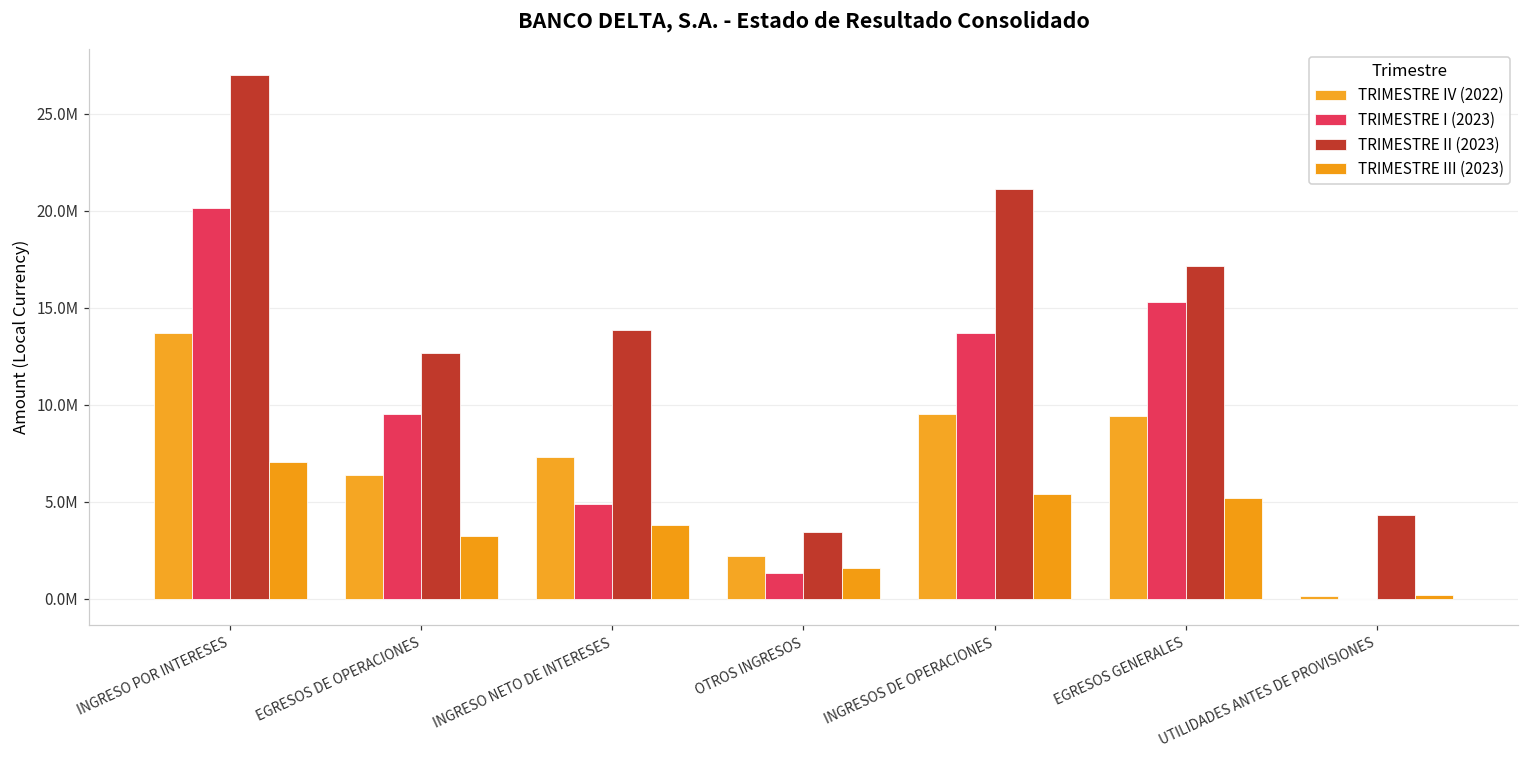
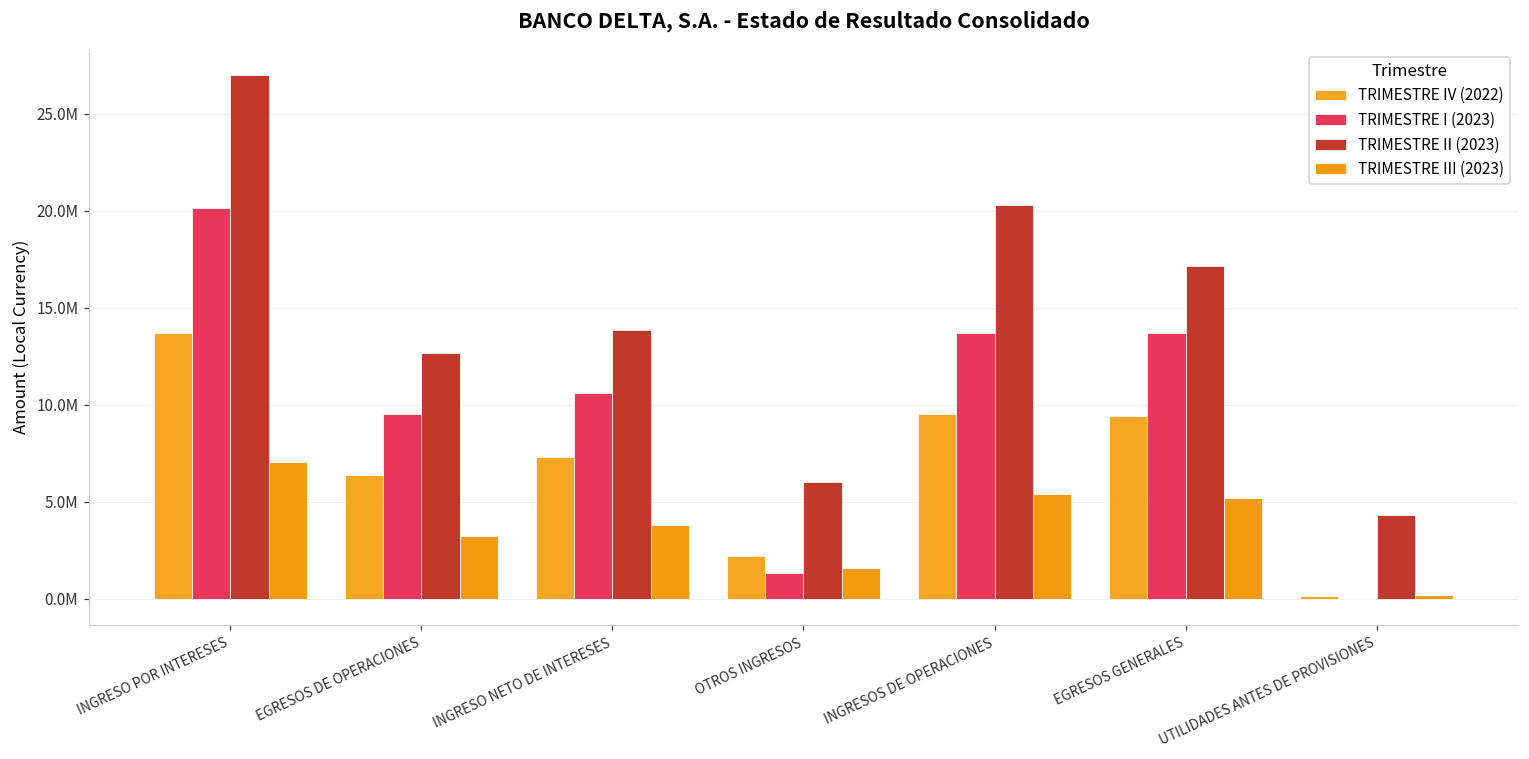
TRIMESTRE I (2023), INGRESO NETO DE INTERESES: 4900000 -> 10600000
TRIMESTRE II (2023), OTROS INGRESOS: 3400000 -> 6000000
TRIMESTRE II (2023), INGRESOS DE OPERACIONES: 21100000 -> 20300000
TRIMESTRE I (2023), EGRESOS GENERALES: 15300000 -> 13700000
